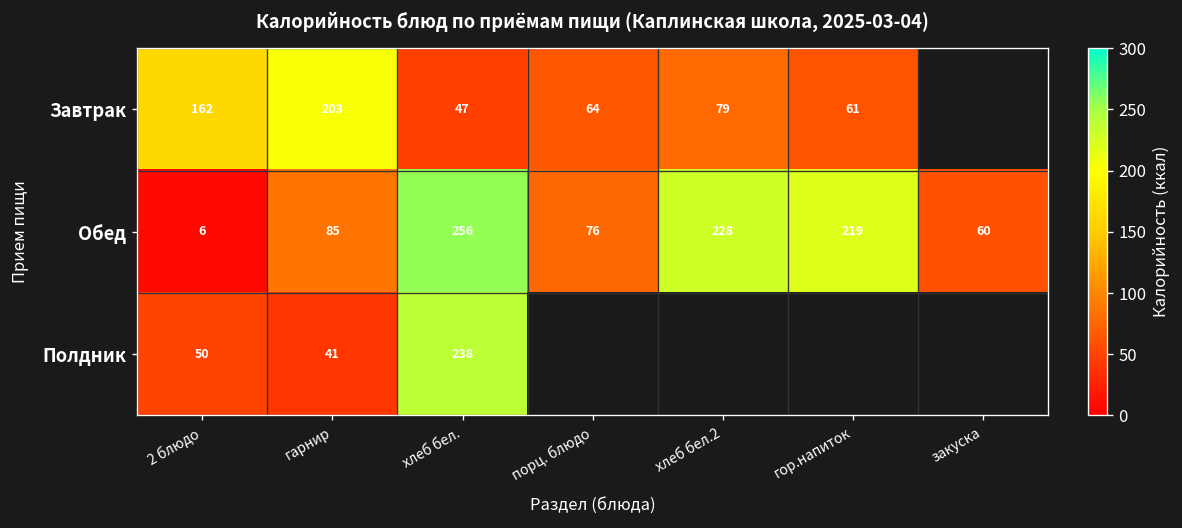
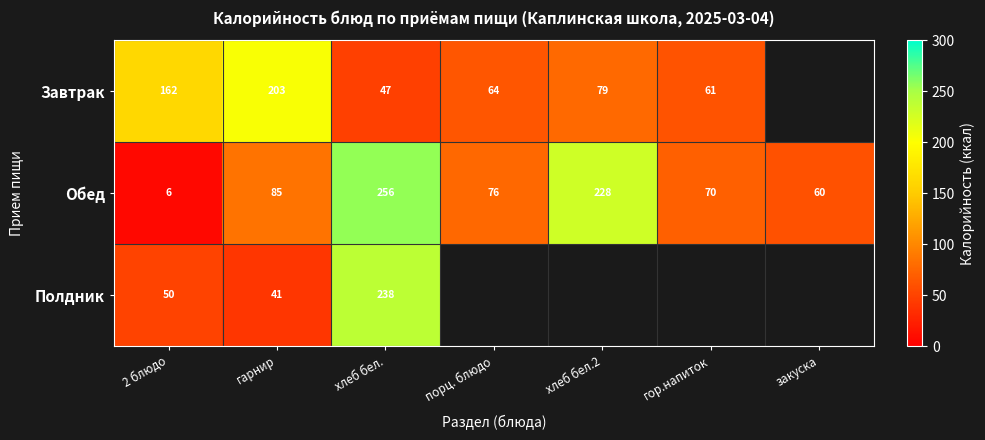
Обед, гор.напиток: 219 -> 70
